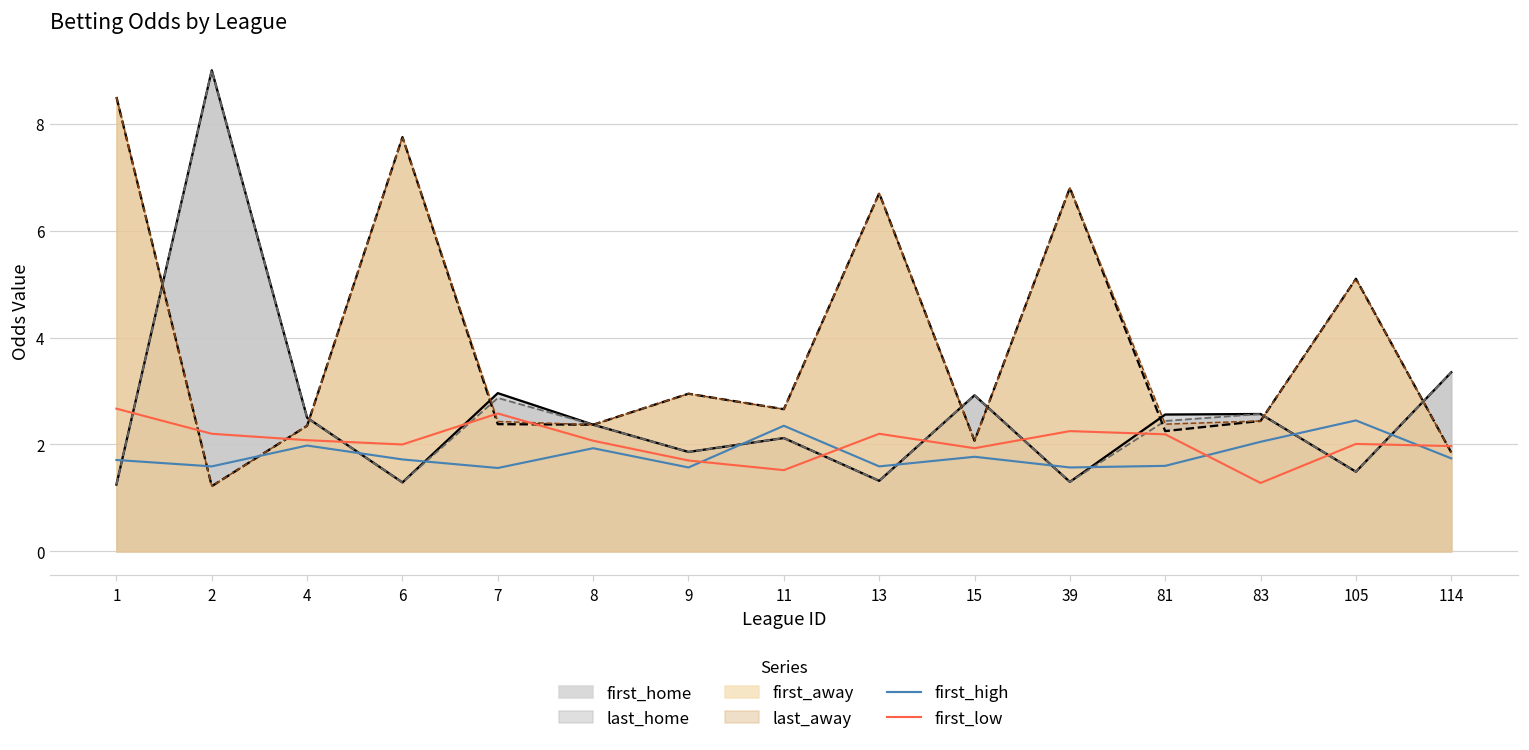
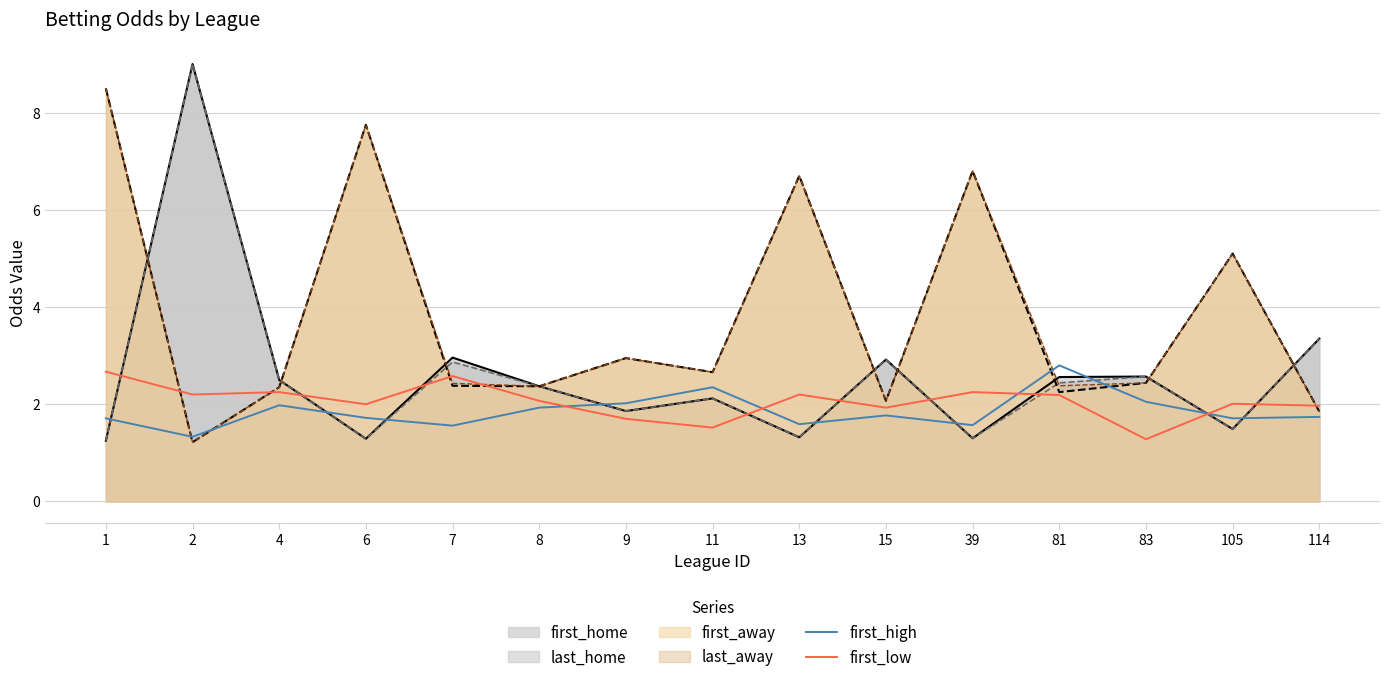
first_high, 2: 1.6 -> 1.3
first_low, 4: 2.1 -> 2.3
first_high, 9: 1.6 -> 2.0
first_high, 81: 1.6 -> 2.8
first_high, 105: 2.5 -> 1.7
